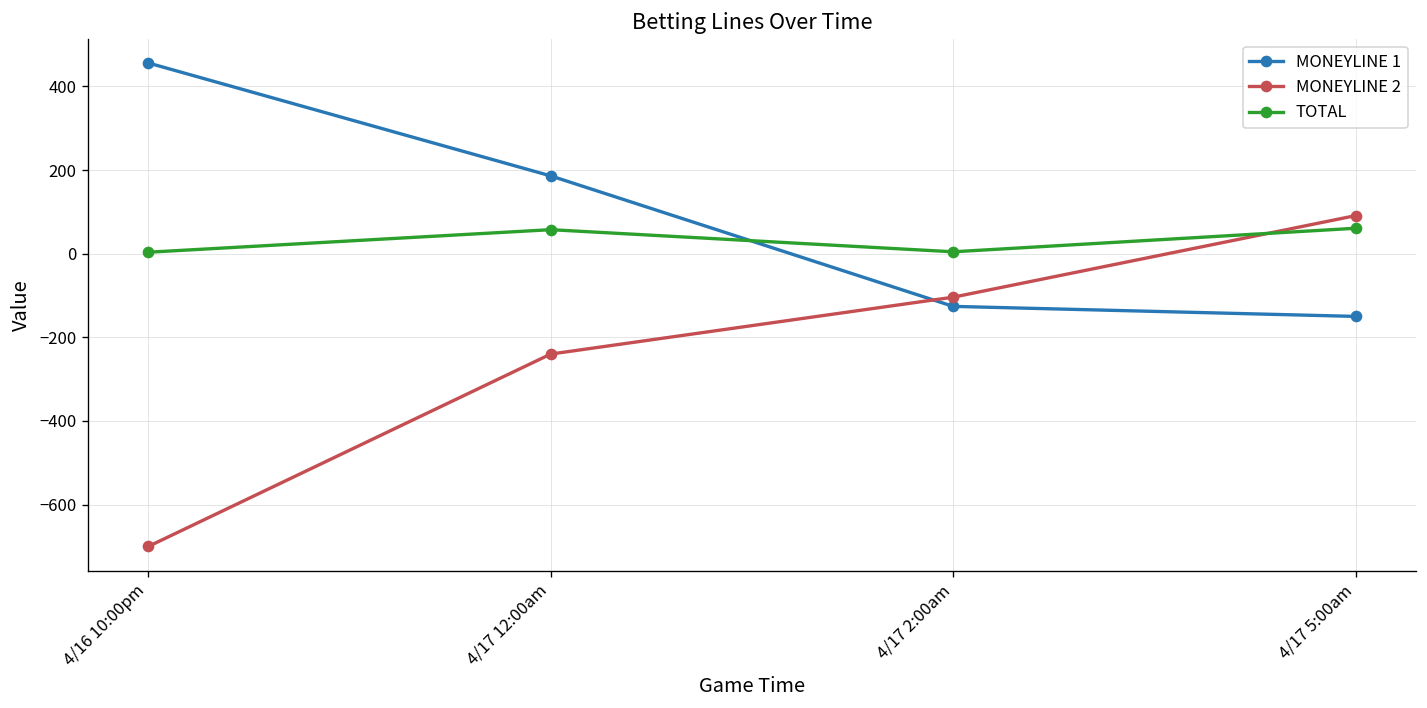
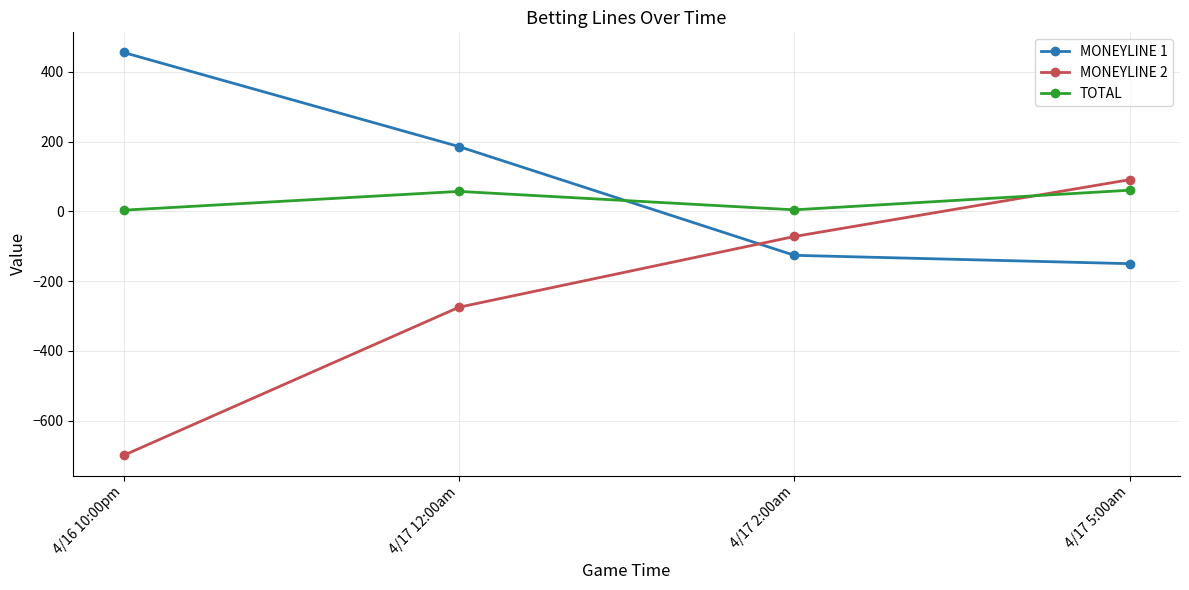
MONEYLINE 2, 4/17 12:00am: -240 -> -280
MONEYLINE 2, 4/17 2:00am: -100 -> -70
